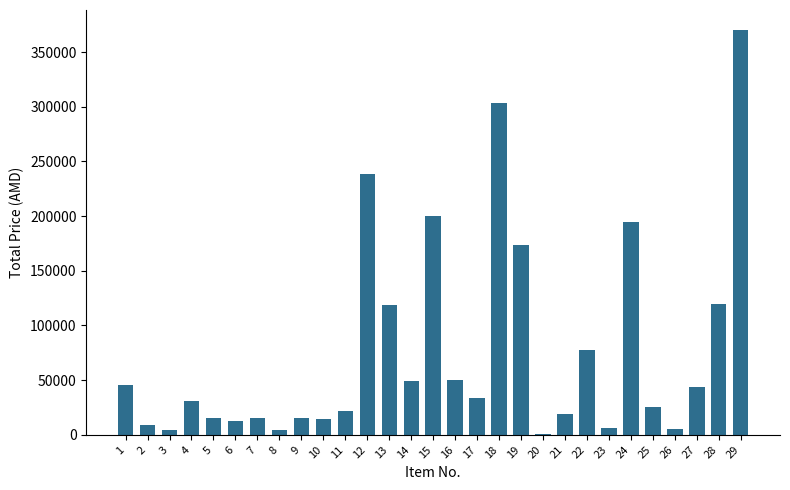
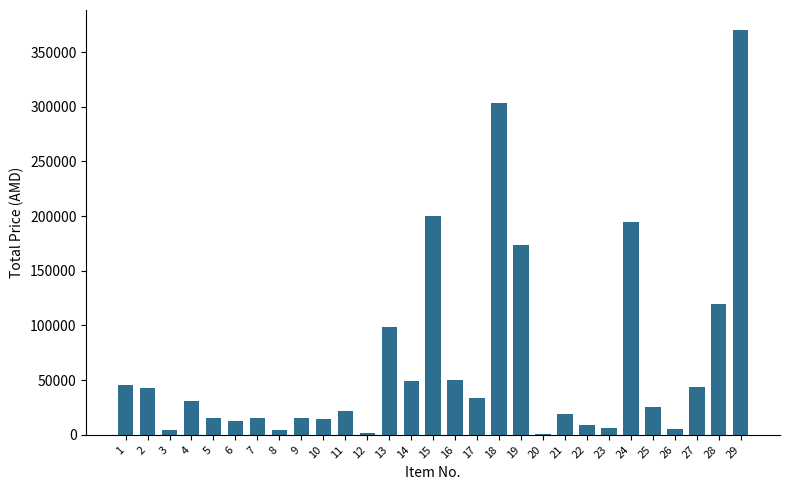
2: 9000 -> 43000
12: 239000 -> 2000
13: 119000 -> 99000
22: 78000 -> 9000
